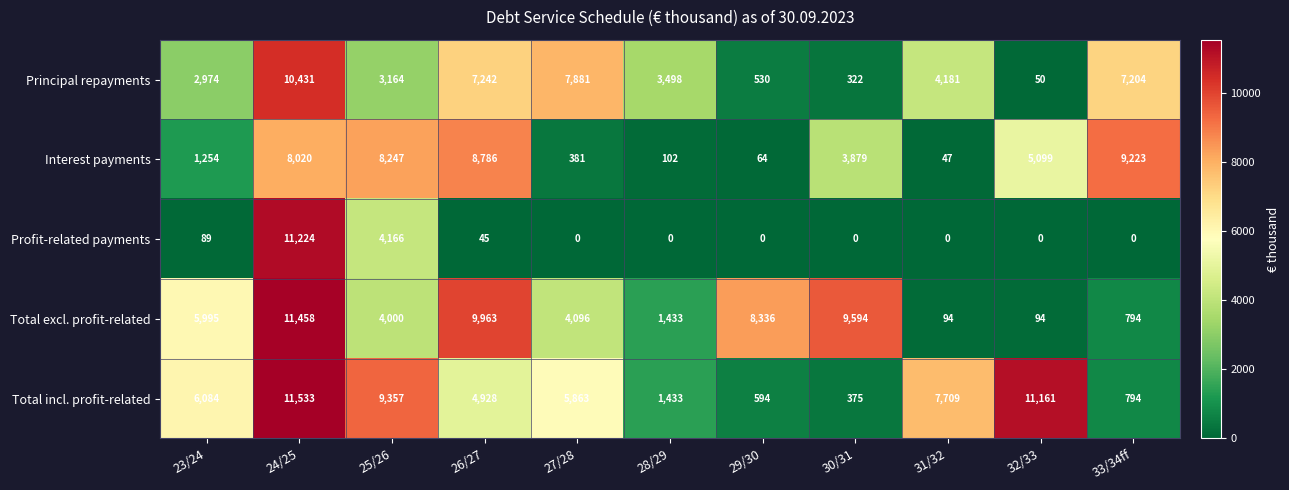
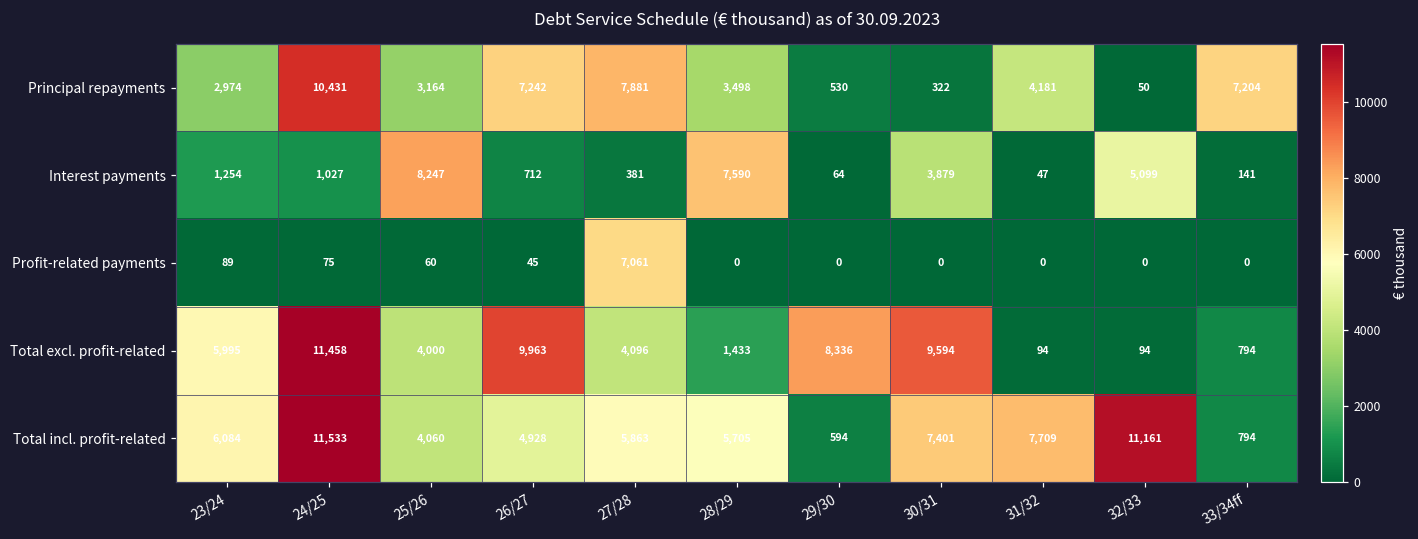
Interest payments, 24/25: 8,020 -> 1,027
Interest payments, 26/27: 8,786 -> 712
Interest payments, 28/29: 102 -> 7,590
Interest payments, 33/34ff: 9,223 -> 141
Profit-related payments, 24/25: 11,224 -> 75
Profit-related payments, 25/26: 4,166 -> 60
Profit-related payments, 27/28: 0 -> 7,061
Total incl. profit-related, 25/26: 9,357 -> 4,060
Total incl. profit-related, 28/29: 1,433 -> 5,705
Total incl. profit-related, 30/31: 375 -> 7,401
